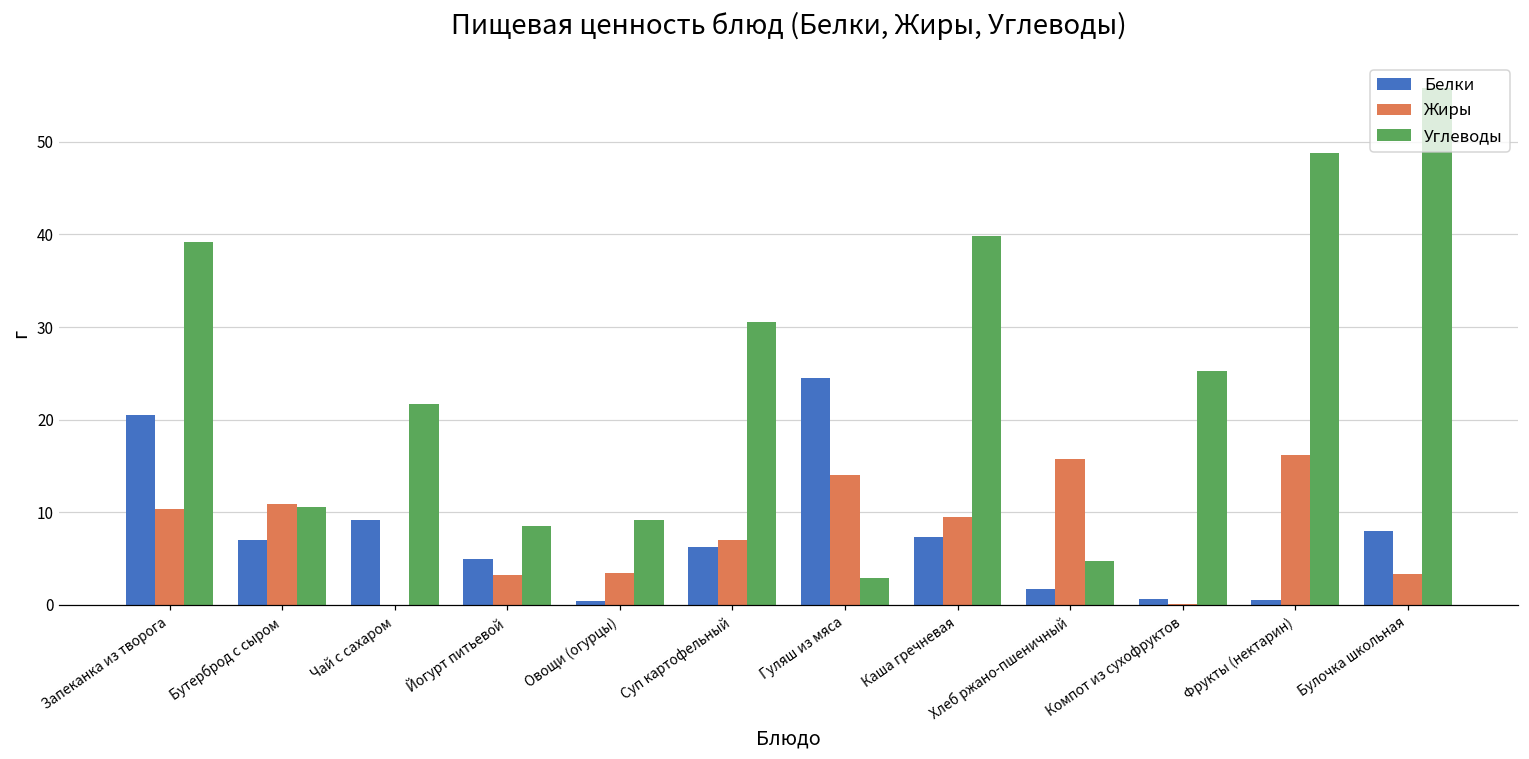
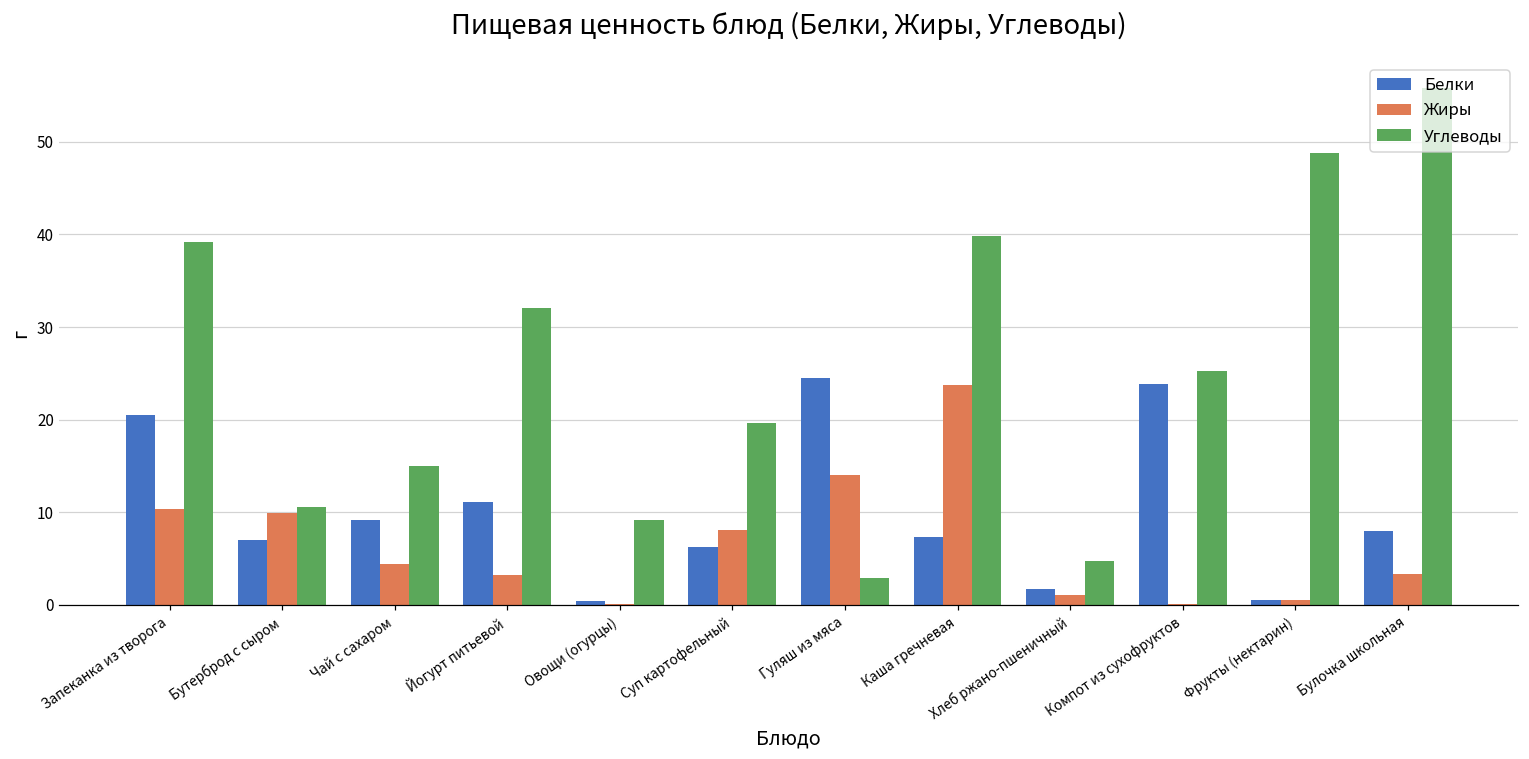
Жиры, Бутерброд с сыром: 11 -> 10
Жиры, Чай с сахаром: 0 -> 4
Углеводы, Чай с сахаром: 22 -> 15
Белки, Йогурт питьевой: 5 -> 11
Углеводы, Йогурт питьевой: 9 -> 32
Жиры, Овощи (огурцы): 3 -> 0
Жиры, Суп картофельный: 7 -> 8
Углеводы, Суп картофельный: 31 -> 20
Жиры, Каша гречневая: 10 -> 24
Жиры, Хлеб ржано-пшеничный: 16 -> 1
Белки, Компот из сухофруктов: 1 -> 24
Жиры, Фрукты (нектарин): 16 -> 1
